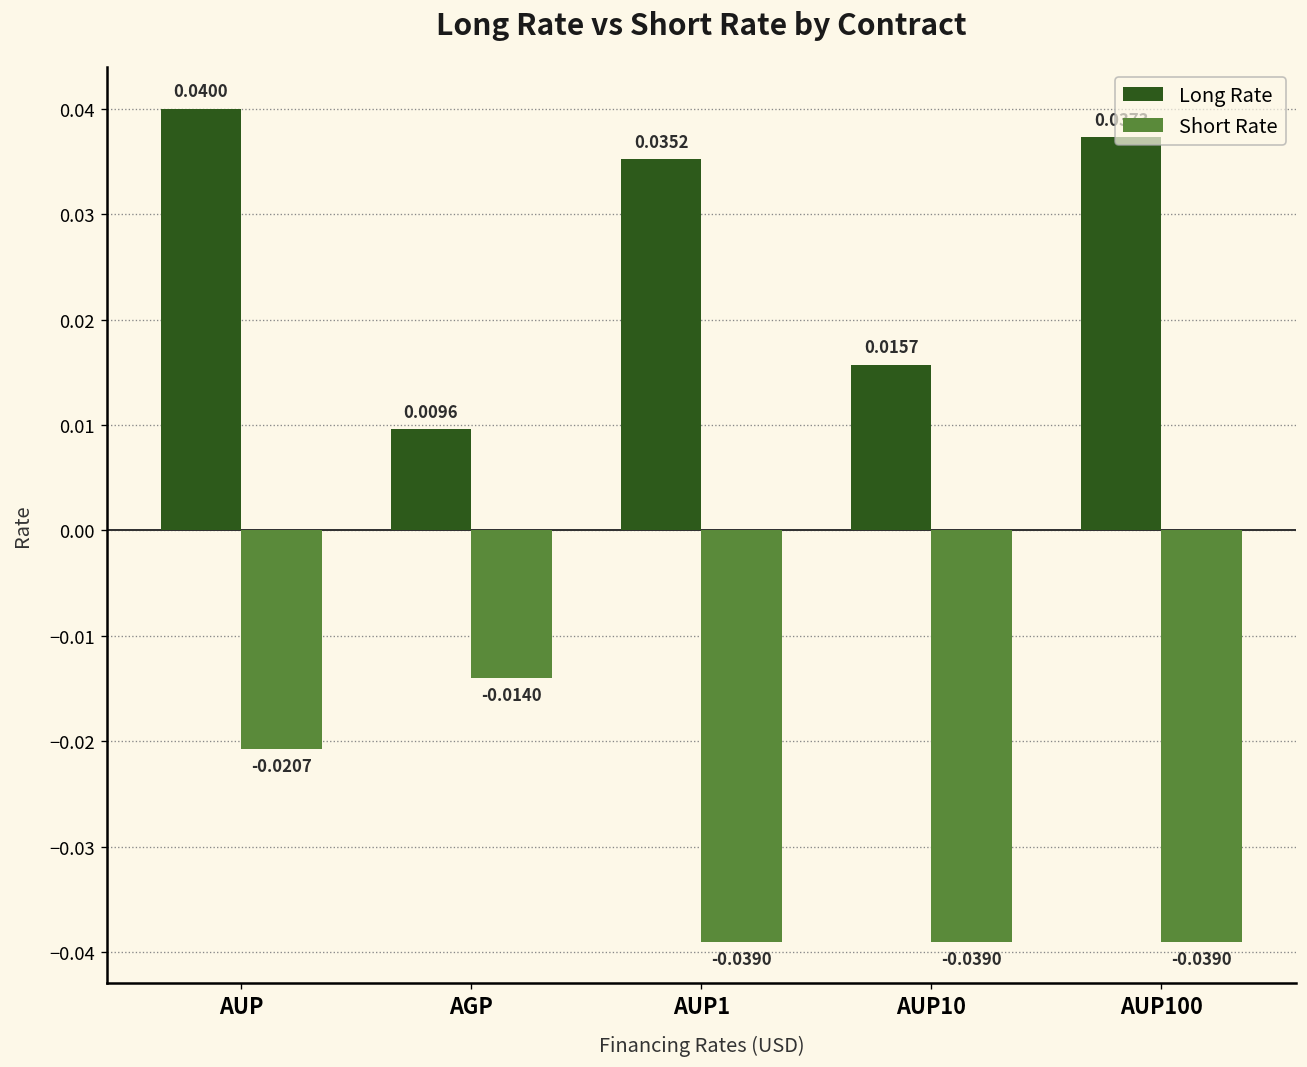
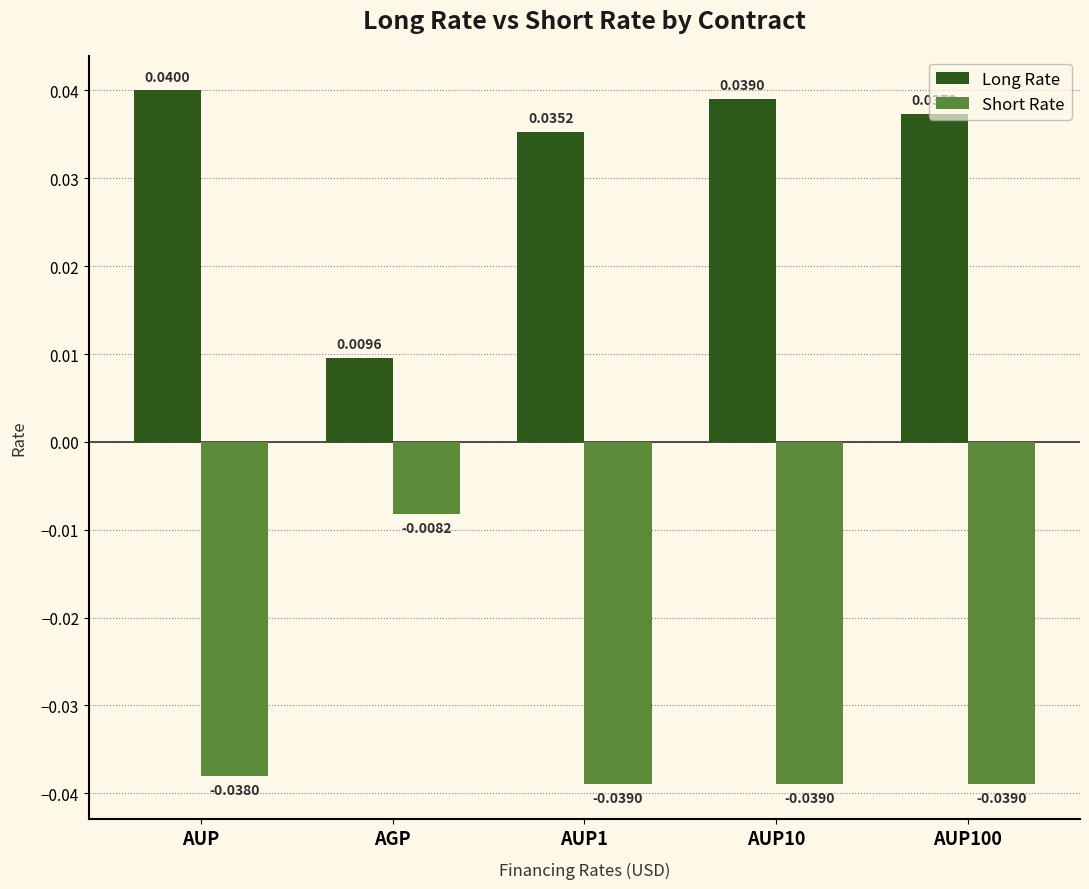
Short Rate, AUP: -0.0207 -> -0.0380
Short Rate, AGP: -0.0140 -> -0.0082
Long Rate, AUP10: 0.0157 -> 0.0390
